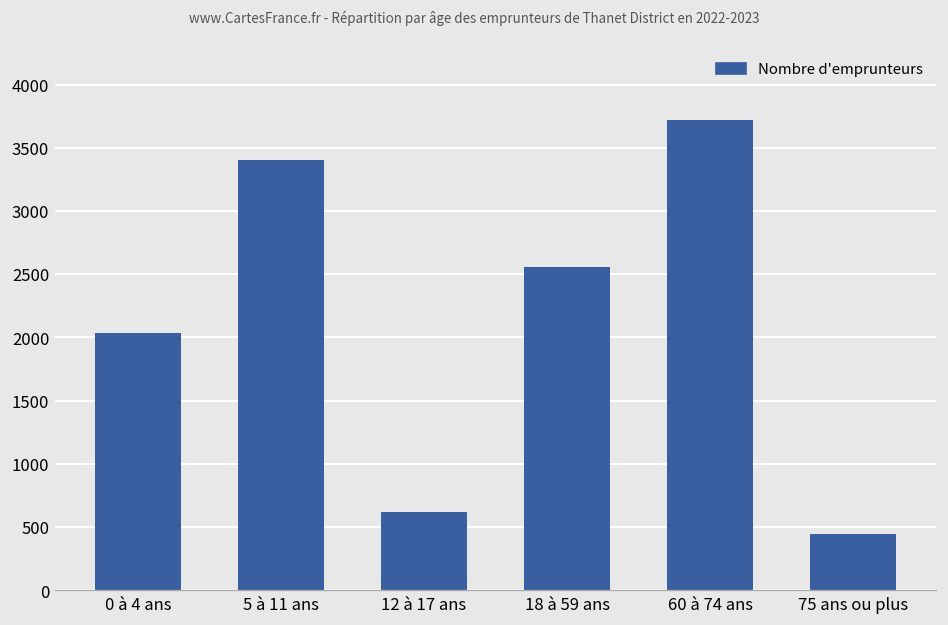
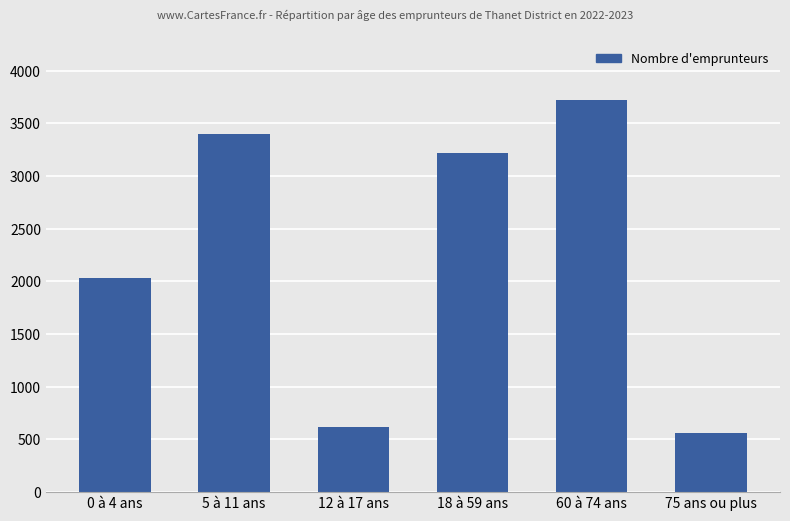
18 à 59 ans: 2560 -> 3220
75 ans ou plus: 450 -> 560
